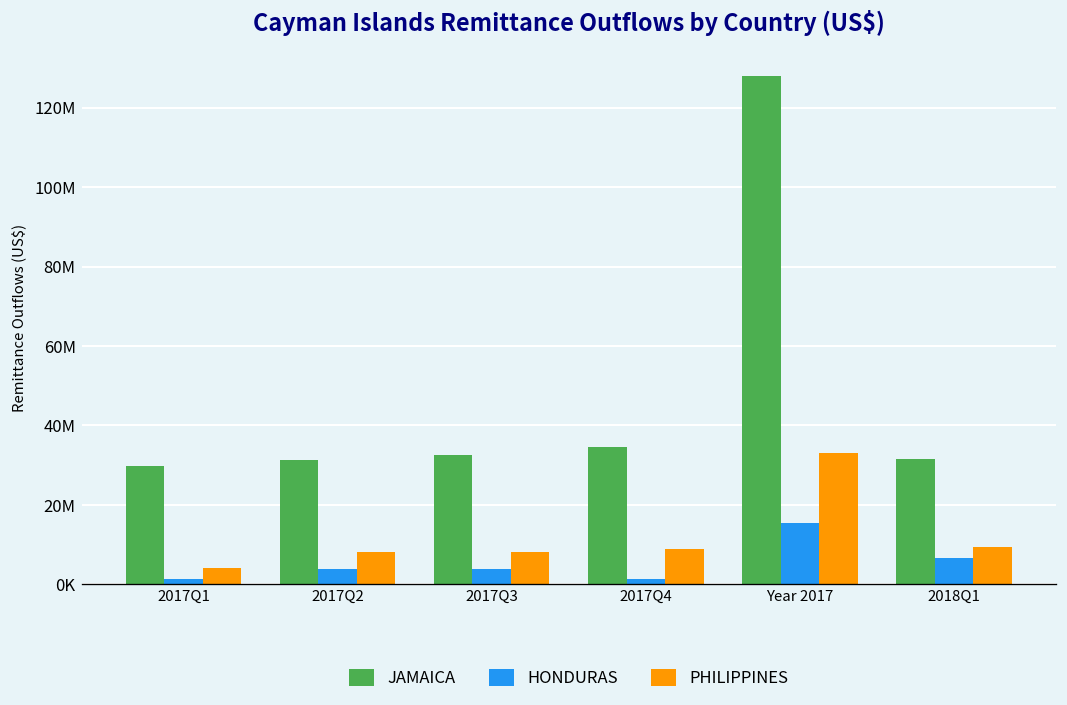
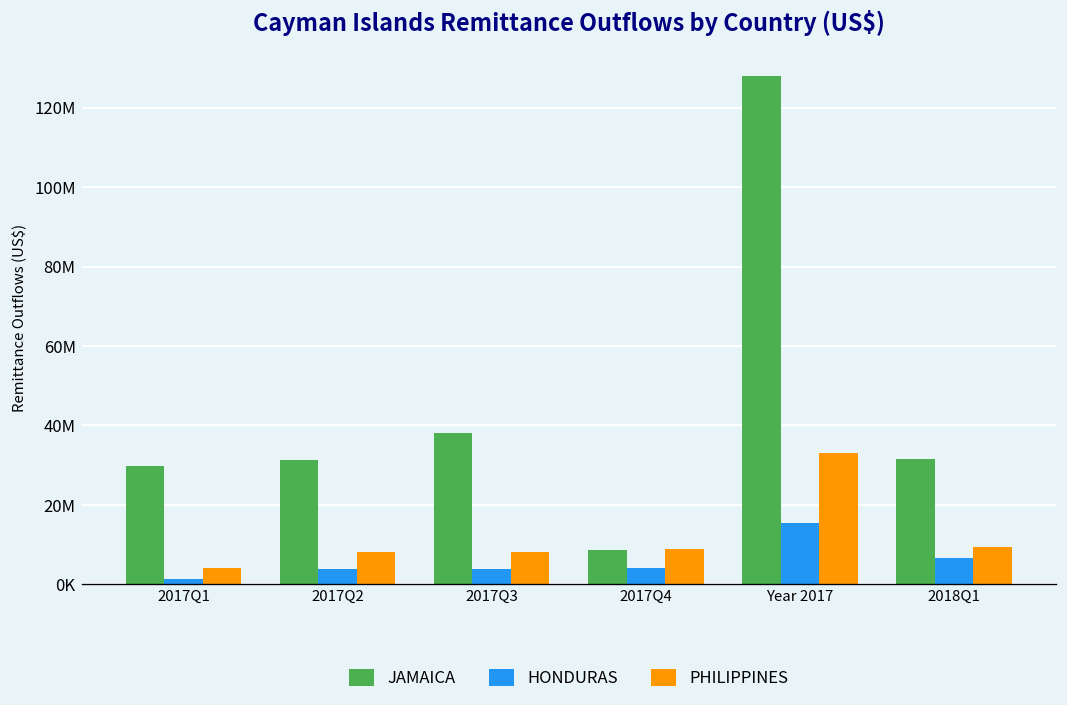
JAMAICA, 2017Q3: 32000000 -> 38000000
JAMAICA, 2017Q4: 35000000 -> 9000000
HONDURAS, 2017Q4: 1000000 -> 4000000
